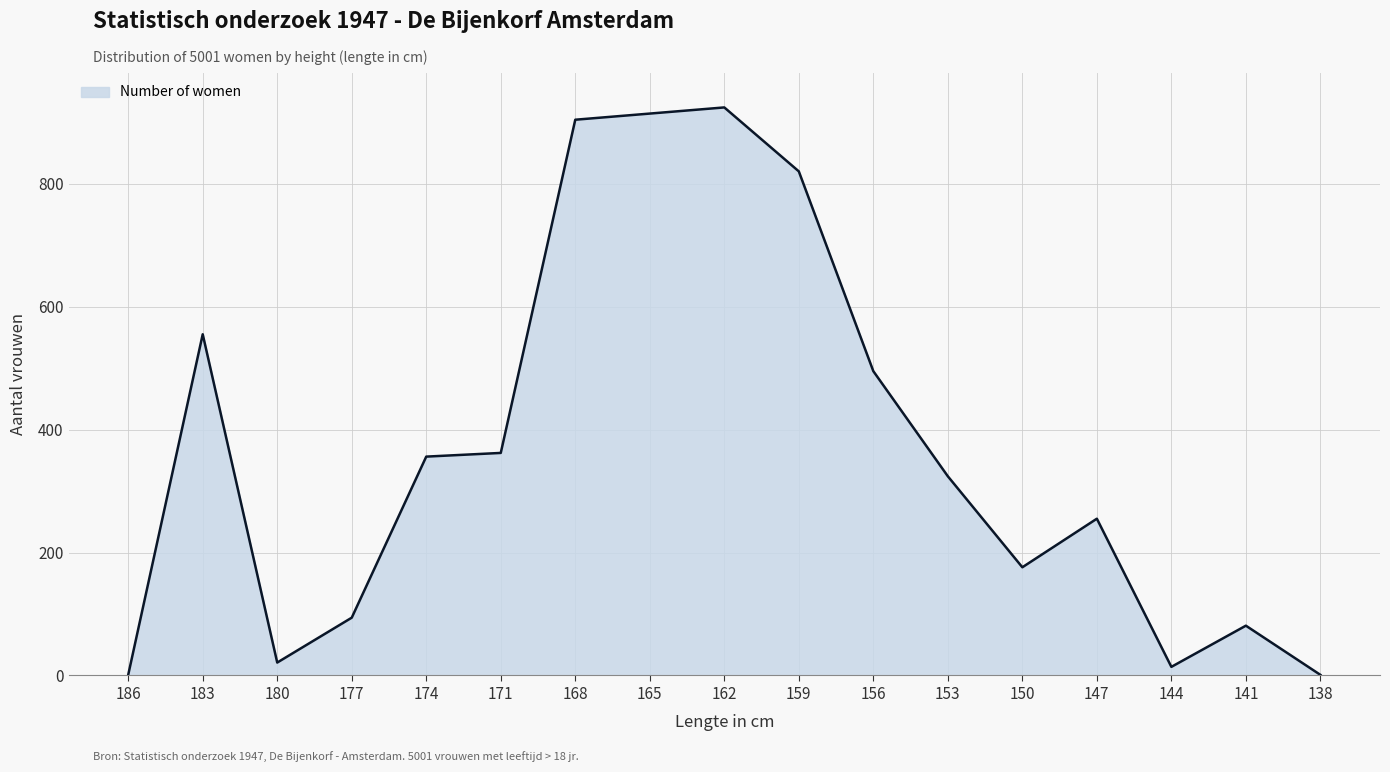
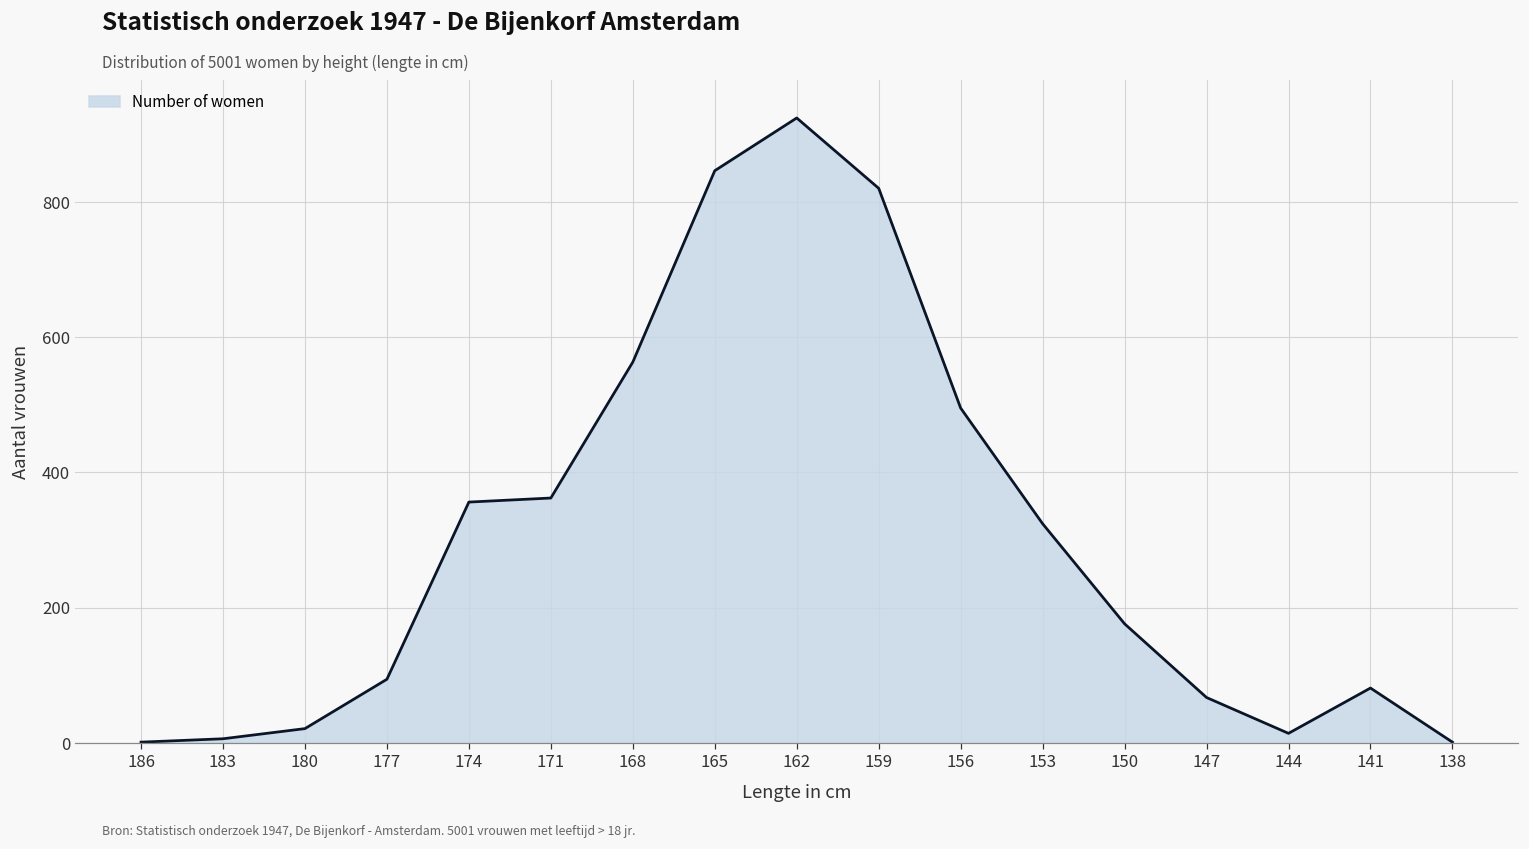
183: 560 -> 10
168: 900 -> 560
165: 910 -> 850
147: 260 -> 70
